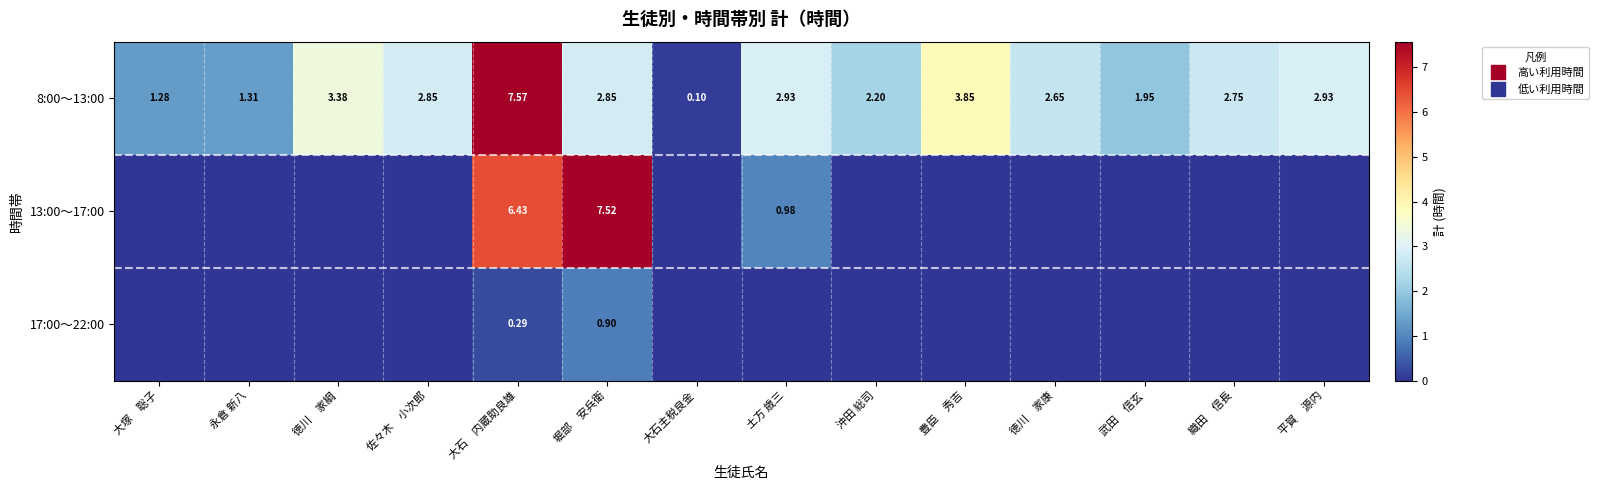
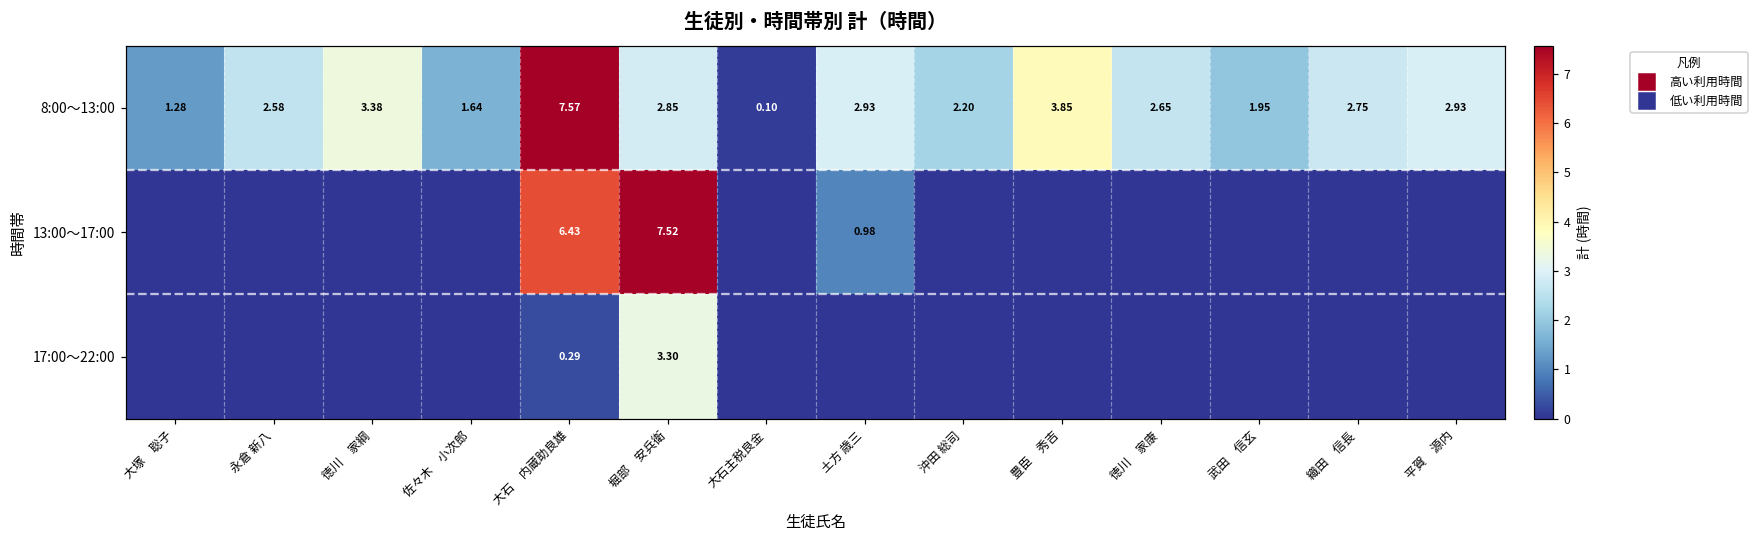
8:00～13:00, 永倉 新八: 1.31 -> 2.58
8:00～13:00, 佐々木 小次郎: 2.85 -> 1.64
17:00～22:00, 堀部 安兵衛: 0.90 -> 3.30
